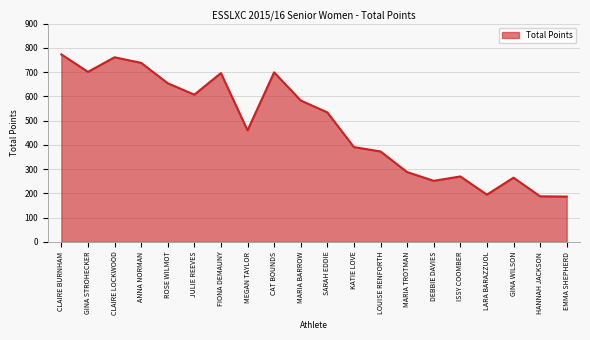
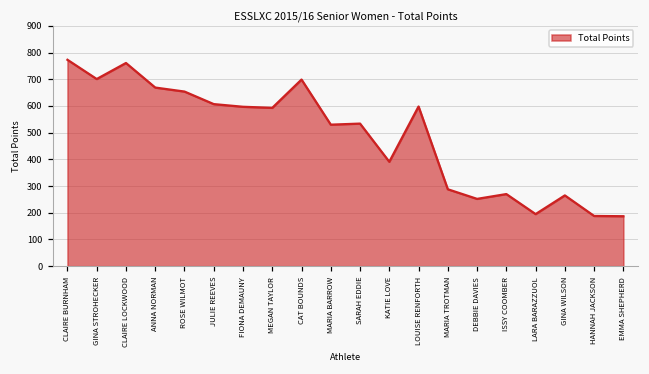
ANNA NORMAN: 740 -> 670
FIONA DEMAUNY: 700 -> 600
MEGAN TAYLOR: 460 -> 590
MARIA BARROW: 580 -> 530
LOUISE RENFORTH: 370 -> 600
